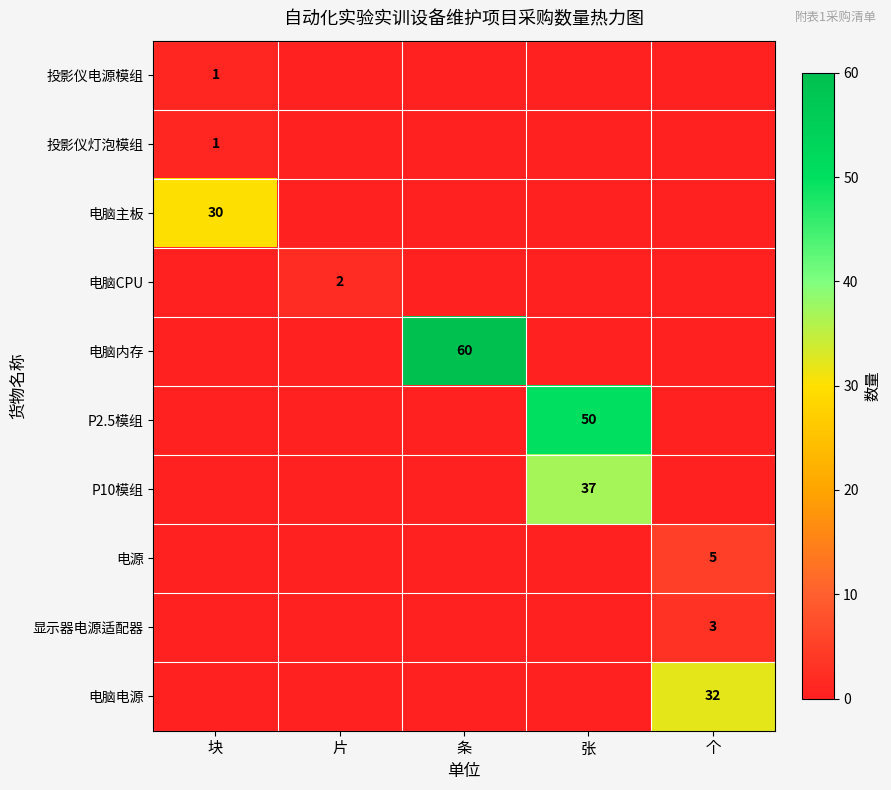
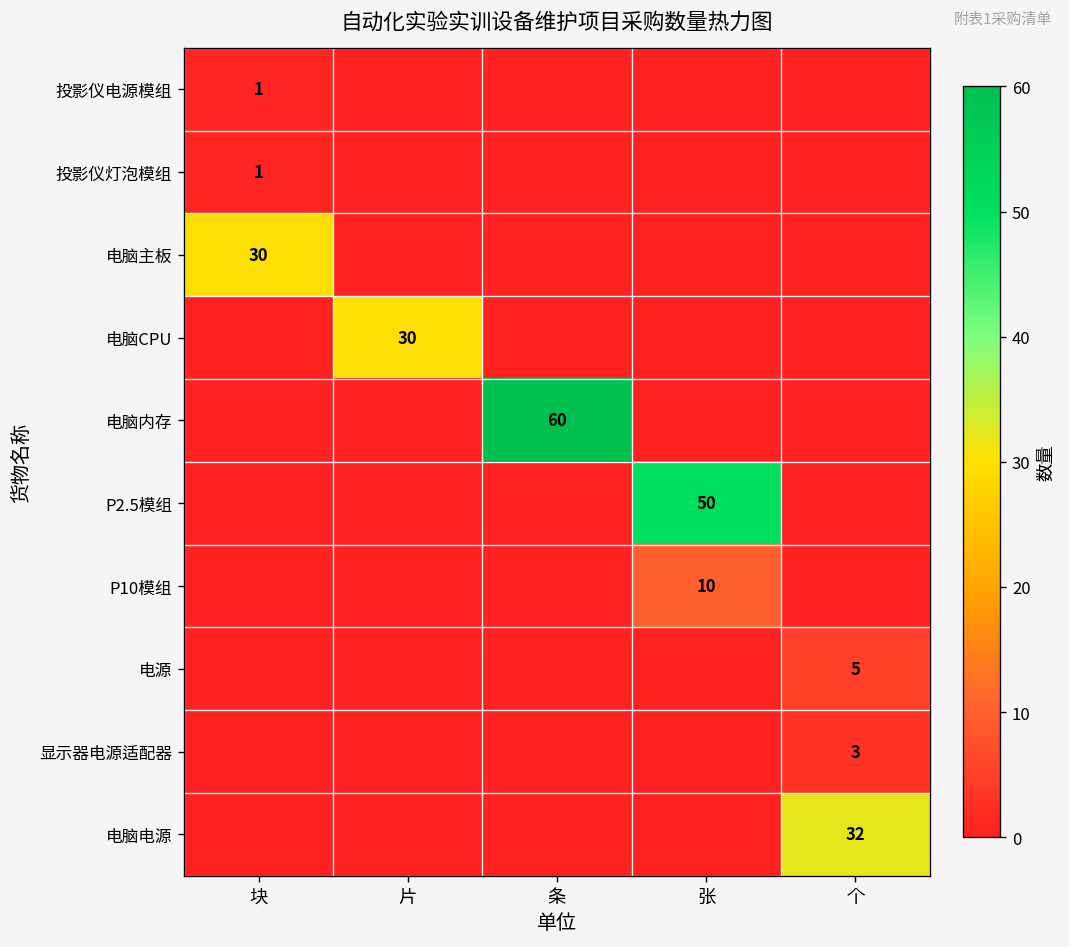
电脑CPU, 片: 2 -> 30
P10模组, 张: 37 -> 10
